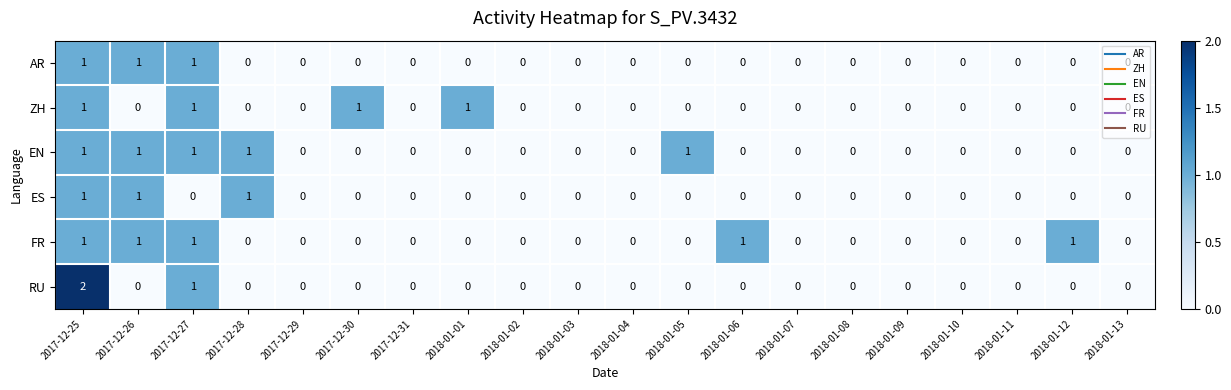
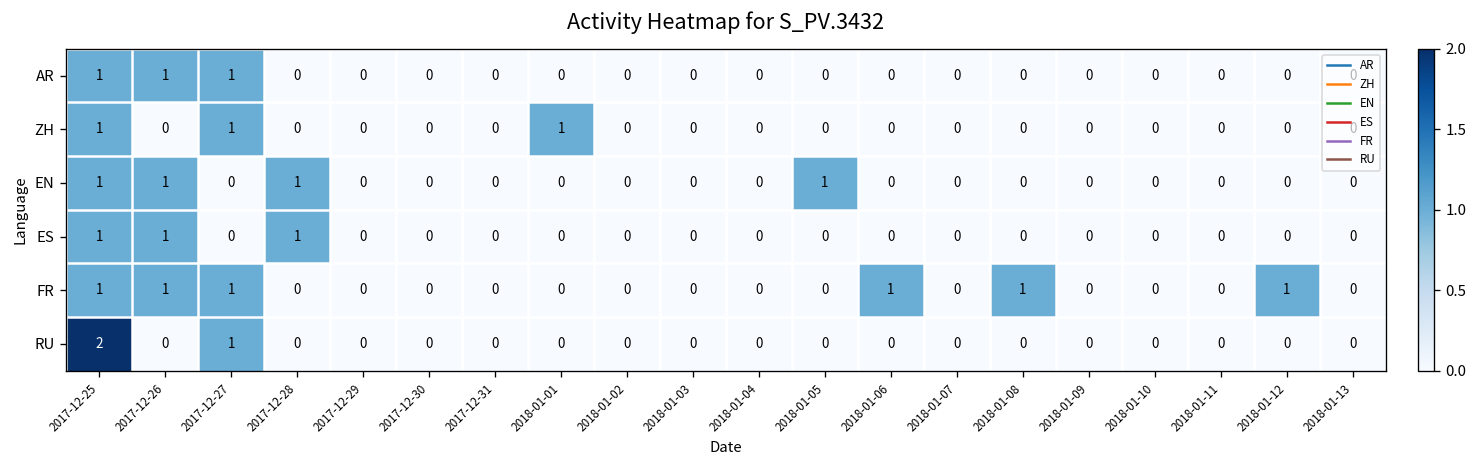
ZH, 2017-12-30: 1 -> 0
EN, 2017-12-27: 1 -> 0
FR, 2018-01-08: 0 -> 1
